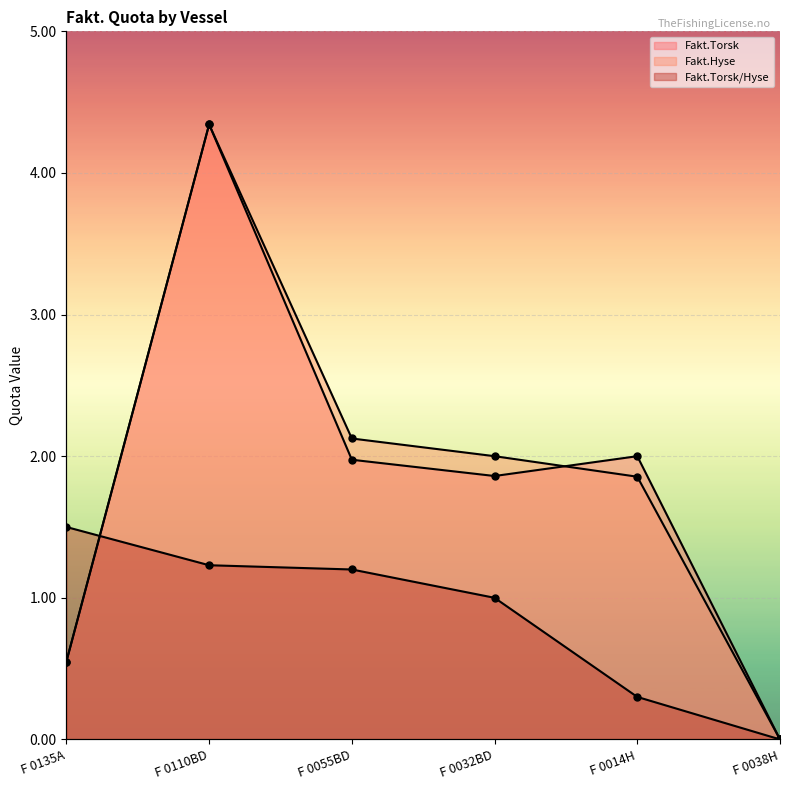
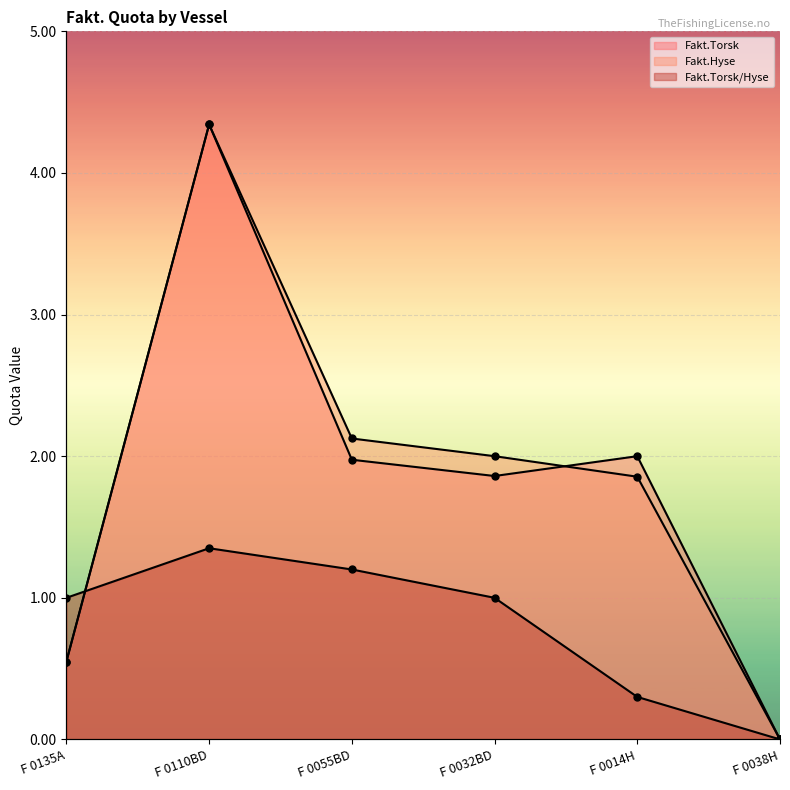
Fakt.Torsk/Hyse, F 0135A: 1.5 -> 1.0
Fakt.Torsk/Hyse, F 0110BD: 1.23 -> 1.35
